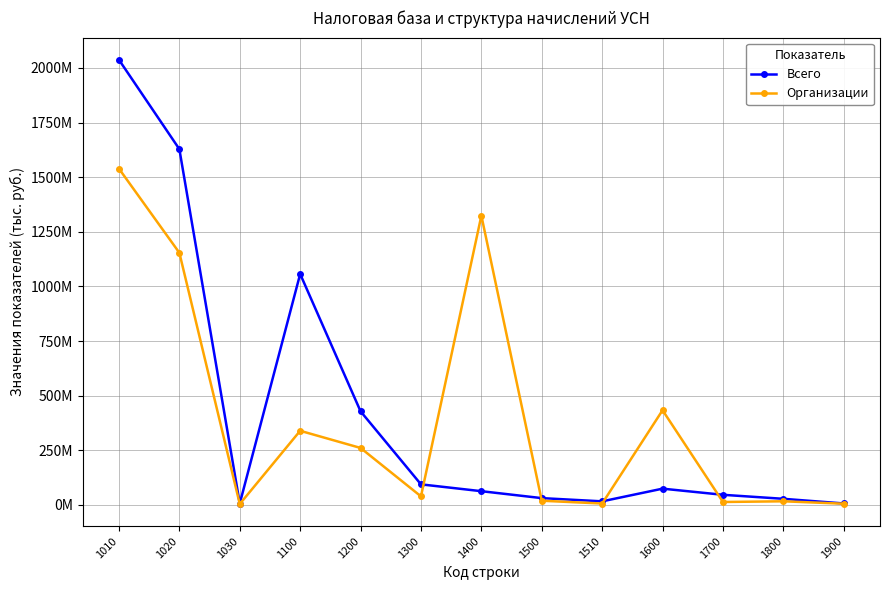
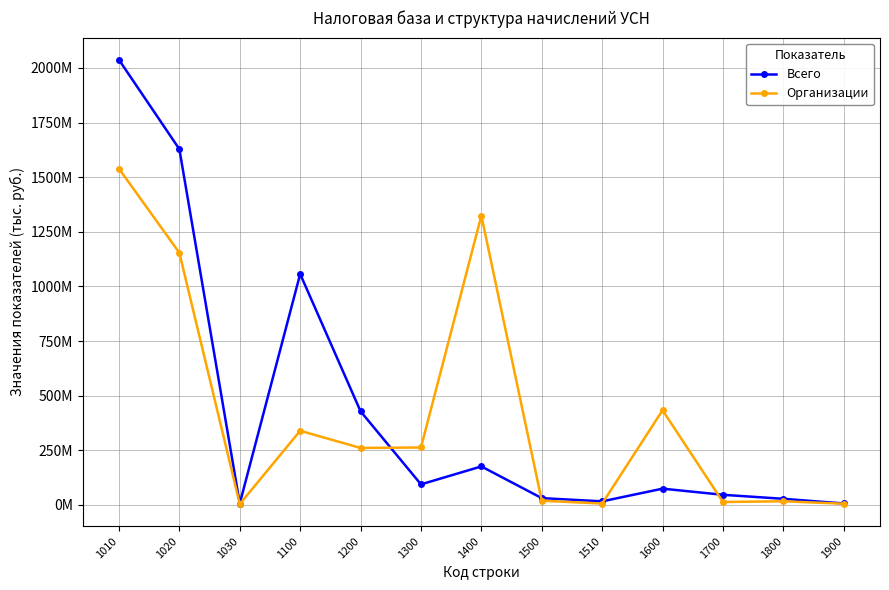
Организации, 1300: 40000000 -> 260000000
Всего, 1400: 60000000 -> 180000000
